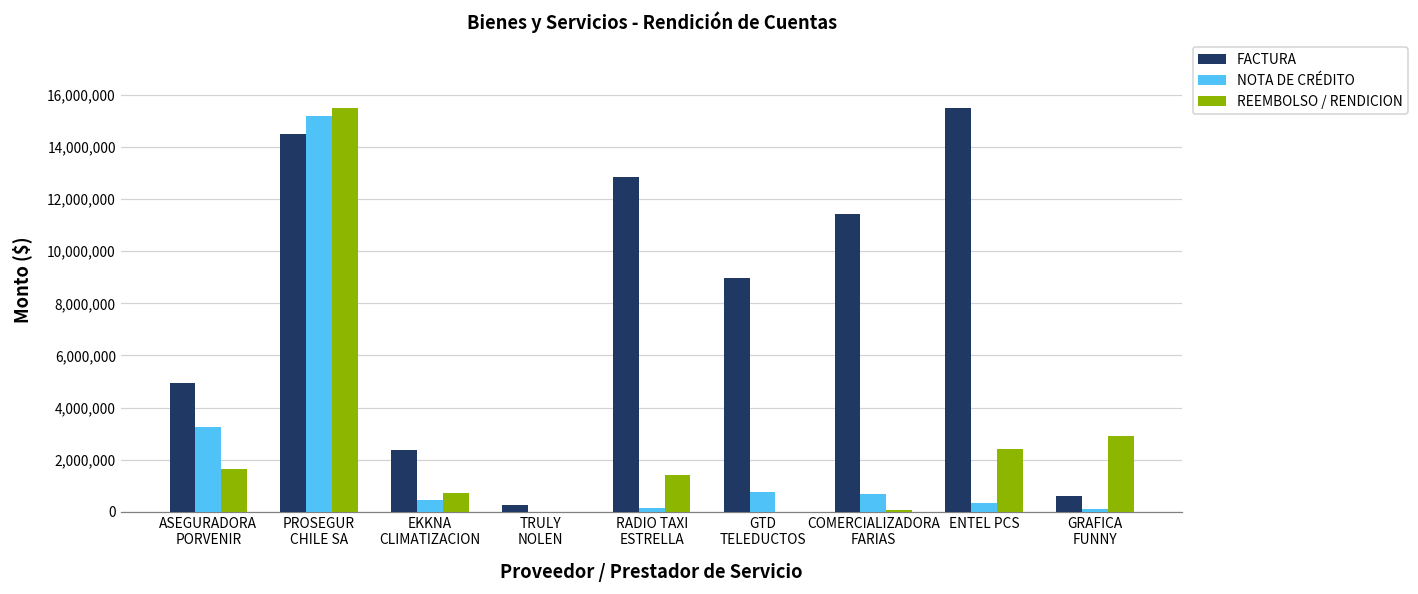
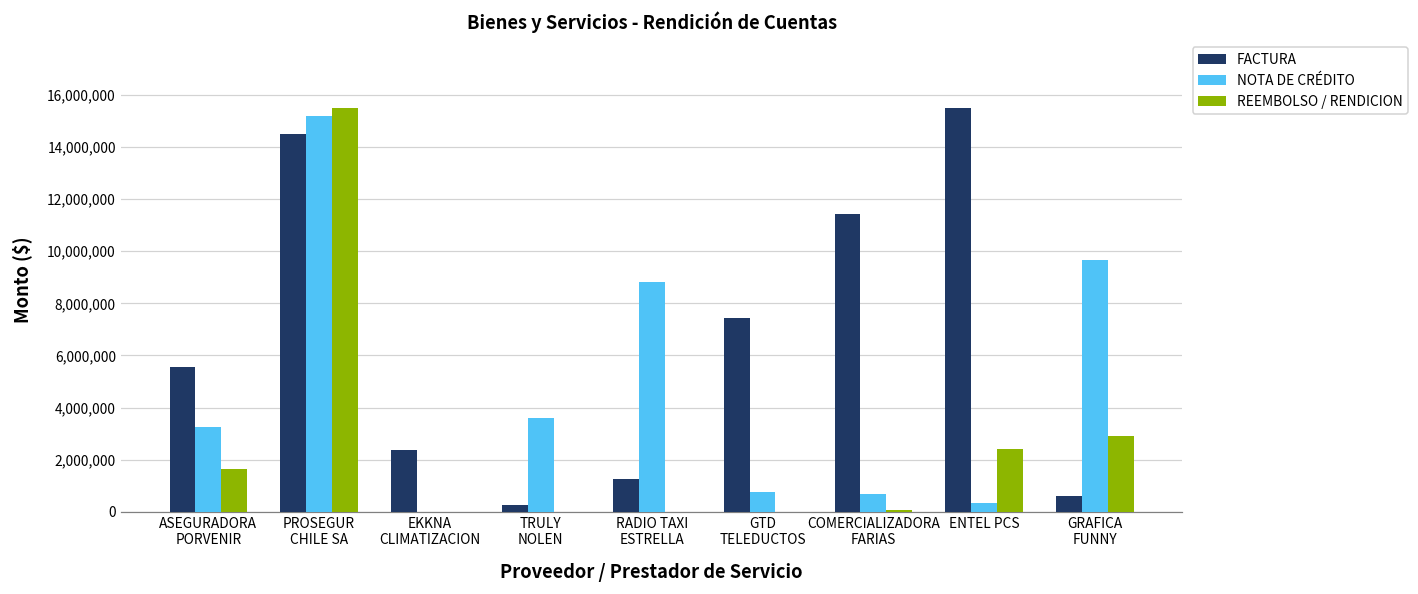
FACTURA, ASEGURADORA PORVENIR: 4,900,000 -> 5,500,000
NOTA DE CRÉDITO, EKKNA CLIMATIZACION: 400,000 -> 0
REEMBOLSO / RENDICION, EKKNA CLIMATIZACION: 700,000 -> 0
NOTA DE CRÉDITO, TRULY NOLEN: 0 -> 3,600,000
FACTURA, RADIO TAXI ESTRELLA: 12,900,000 -> 1,300,000
NOTA DE CRÉDITO, RADIO TAXI ESTRELLA: 200,000 -> 8,800,000
REEMBOLSO / RENDICION, RADIO TAXI ESTRELLA: 1,400,000 -> 0
FACTURA, GTD TELEDUCTOS: 9,000,000 -> 7,400,000
NOTA DE CRÉDITO, GRAFICA FUNNY: 100,000 -> 9,700,000
